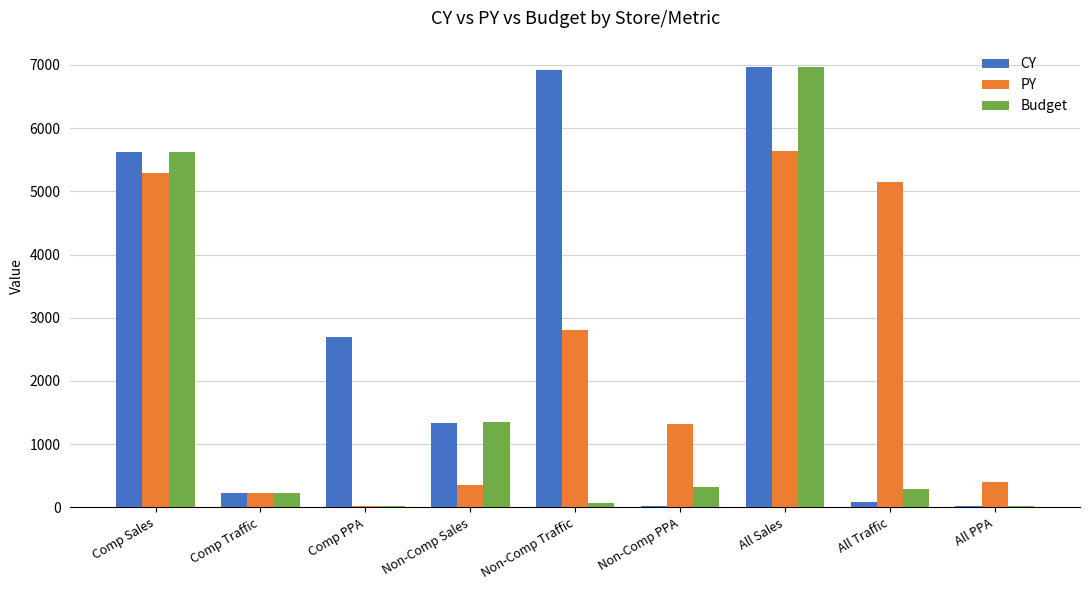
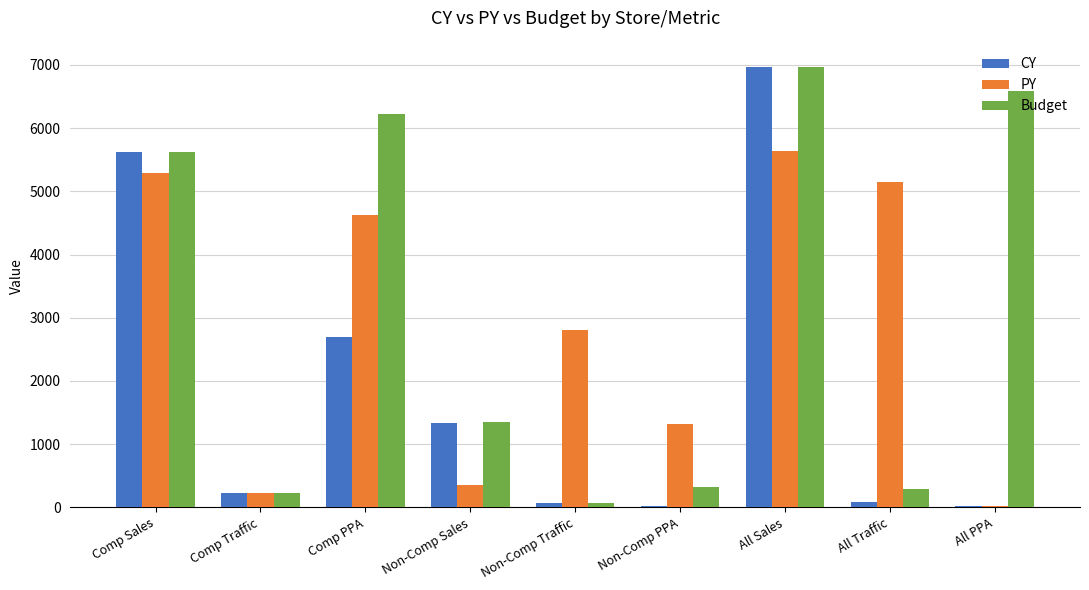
PY, Comp PPA: 0 -> 4600
Budget, Comp PPA: 0 -> 6200
CY, Non-Comp Traffic: 6900 -> 100
PY, All PPA: 400 -> 0
Budget, All PPA: 0 -> 6600
